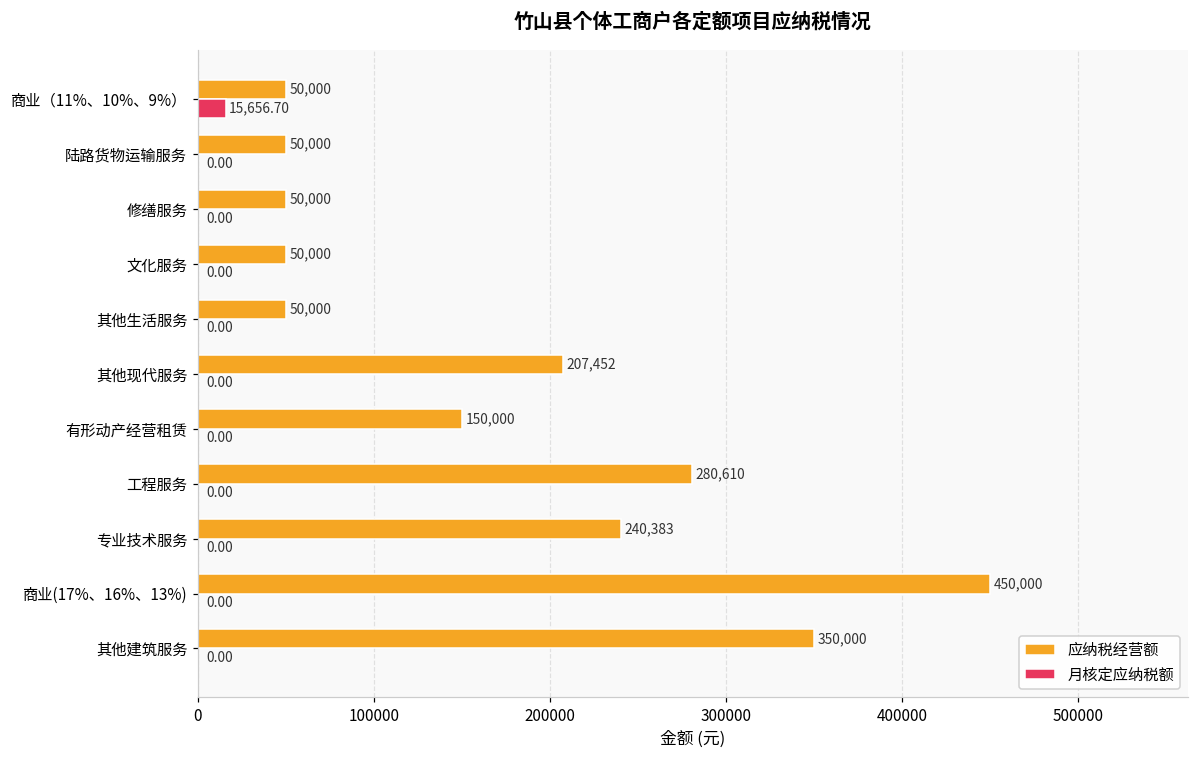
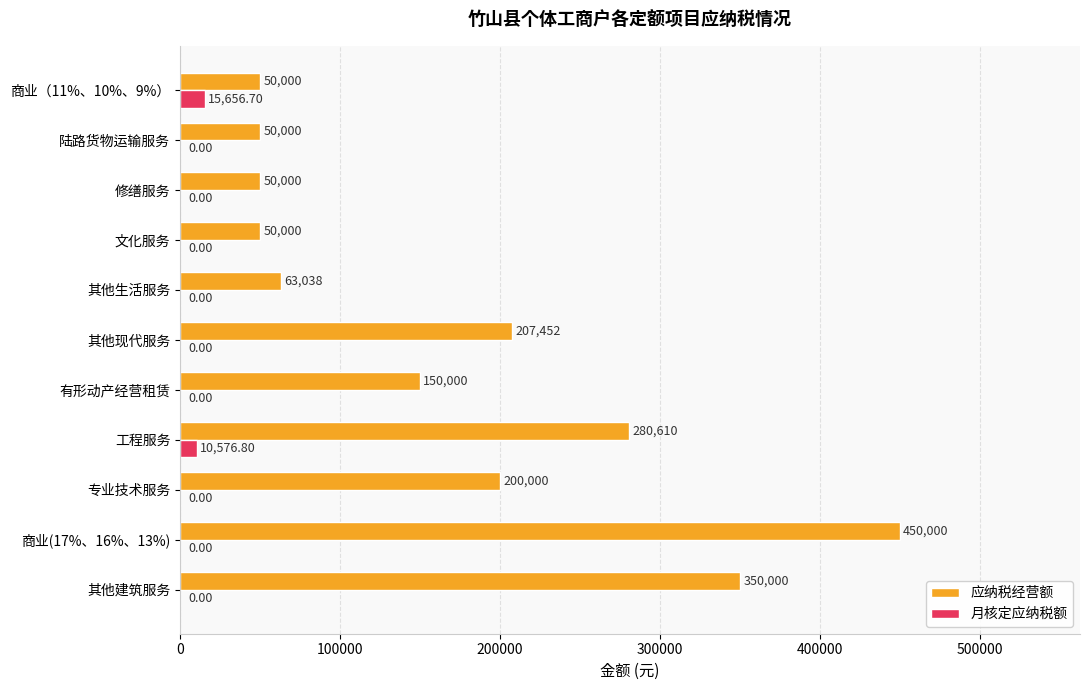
应纳税经营额, 其他生活服务: 50,000 -> 63,038
月核定应纳税额, 工程服务: 0.00 -> 10,576.80
应纳税经营额, 专业技术服务: 240,383 -> 200,000
